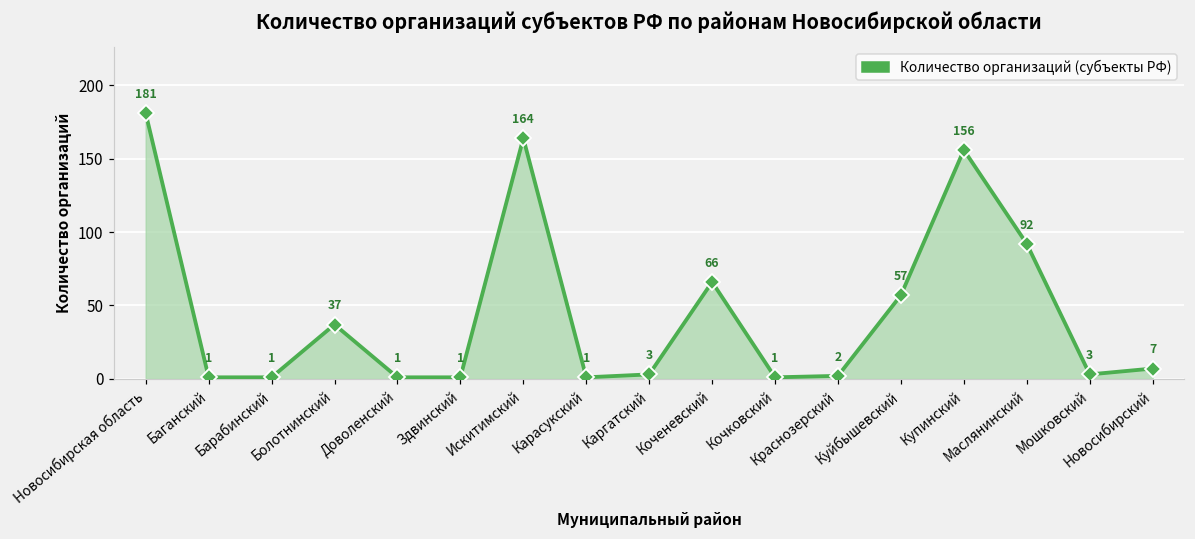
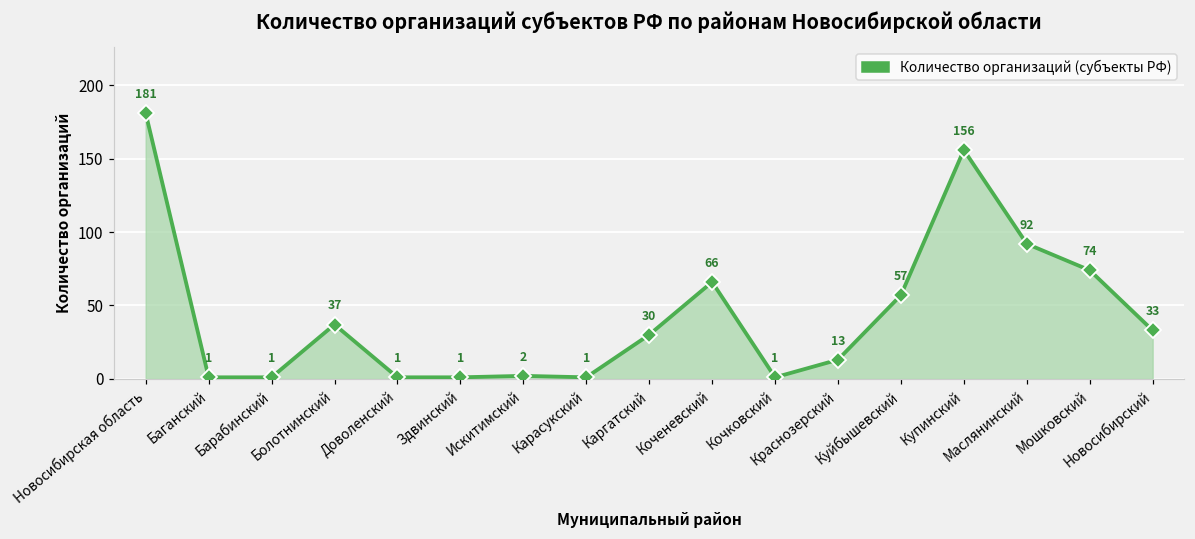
Искитимский: 164 -> 2
Каргатский: 3 -> 30
Краснозерский: 2 -> 13
Мошковский: 3 -> 74
Новосибирский: 7 -> 33
